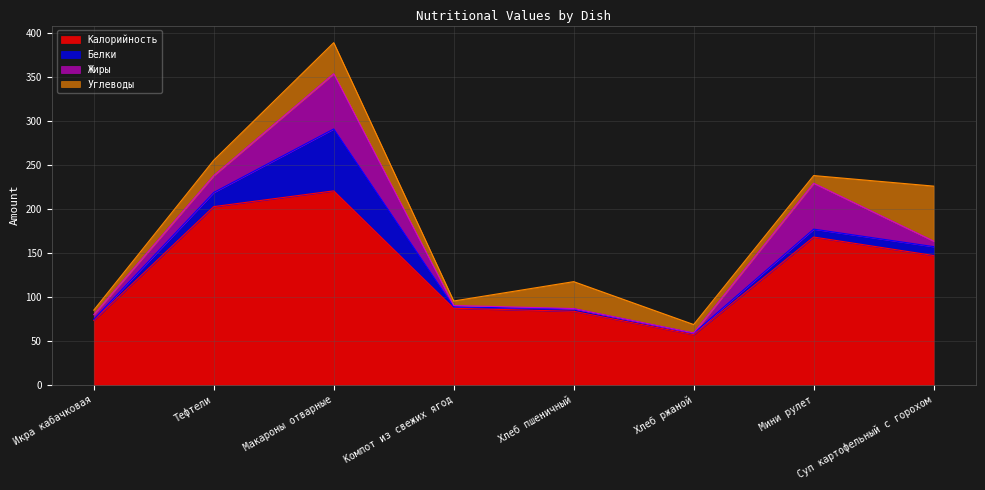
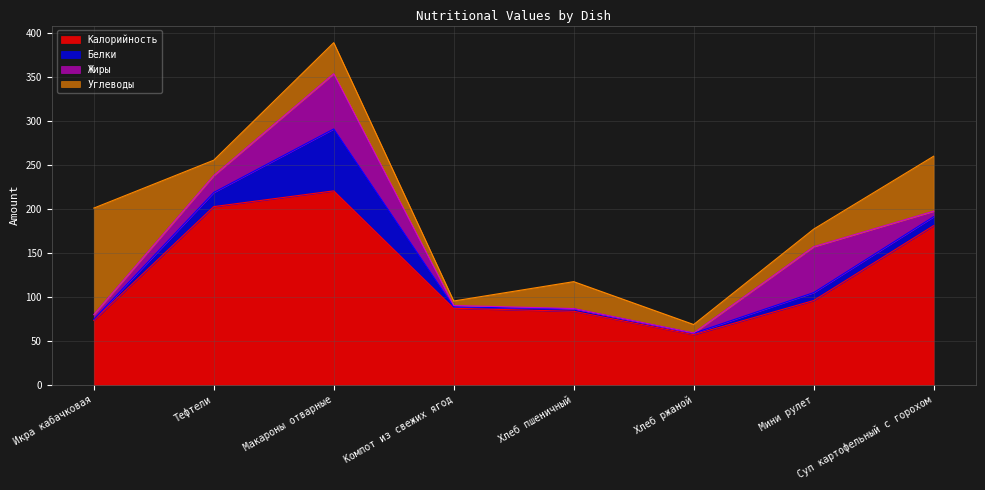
Углеводы, Икра кабачковая: 10 -> 120
Калорийность, Мини рулет: 170 -> 100
Углеводы, Мини рулет: 10 -> 20
Калорийность, Суп картофельный с горохом: 150 -> 180
